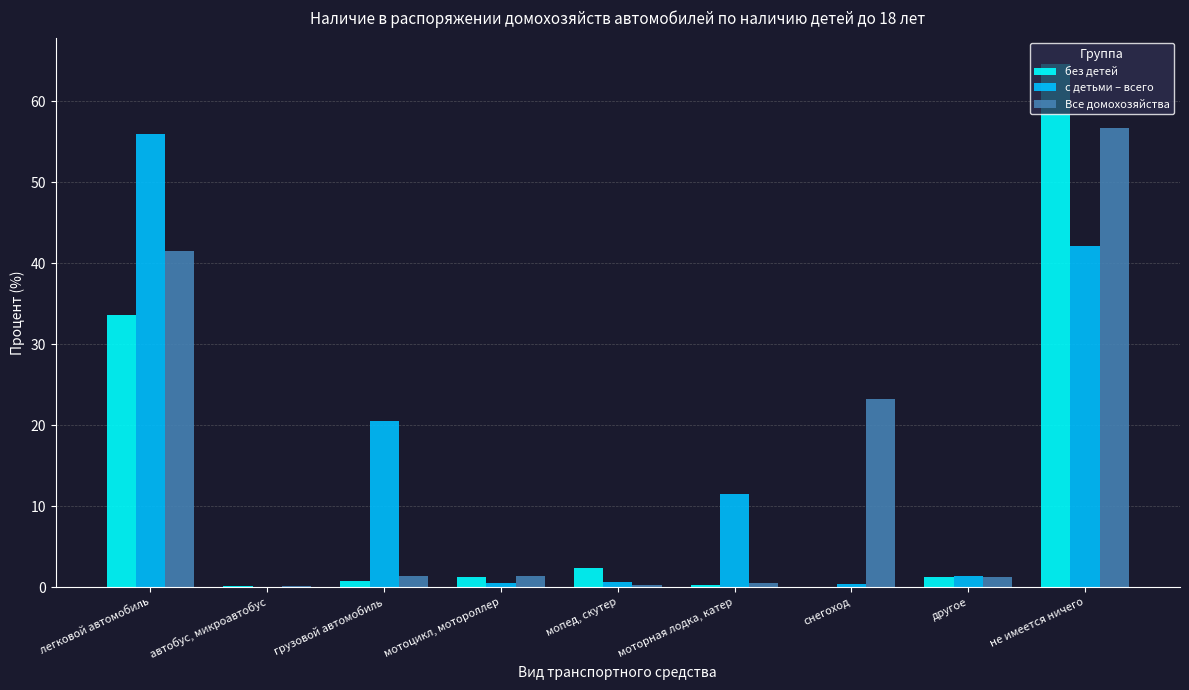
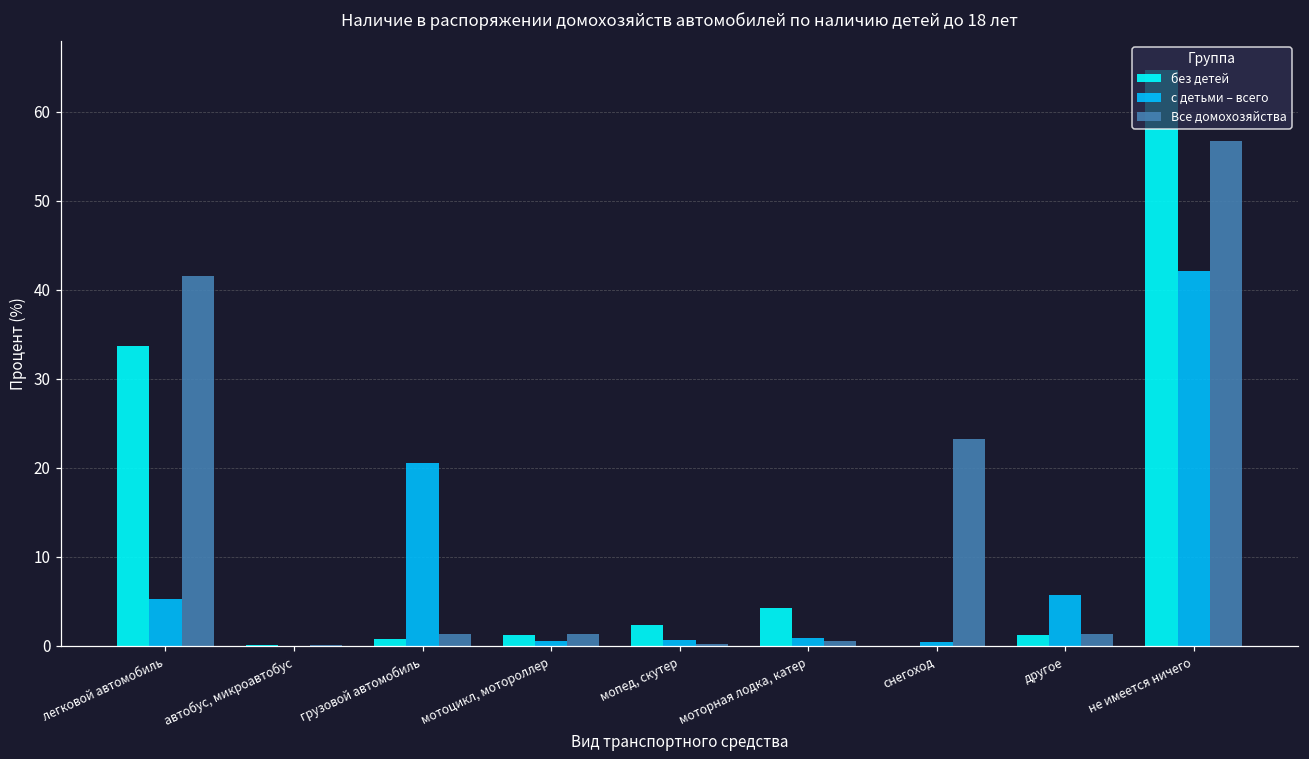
с детьми – всего, легковой автомобиль: 56 -> 5
без детей, моторная лодка, катер: 0 -> 4
с детьми – всего, моторная лодка, катер: 12 -> 1
с детьми – всего, другое: 1 -> 6
